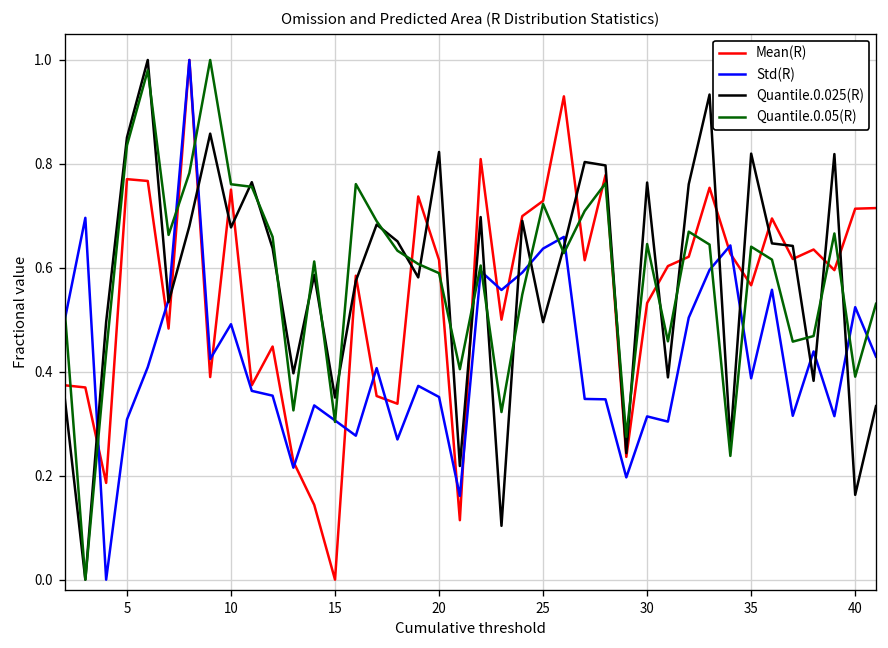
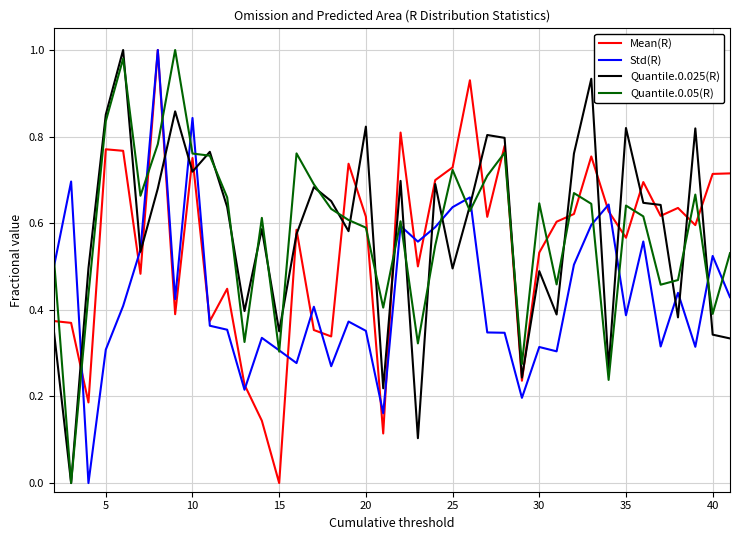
Std(R), 10: 0.49 -> 0.84
Quantile.0.025(R), 10: 0.68 -> 0.72
Quantile.0.025(R), 30: 0.76 -> 0.49
Quantile.0.025(R), 40: 0.16 -> 0.34
